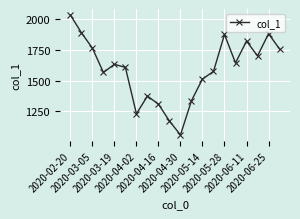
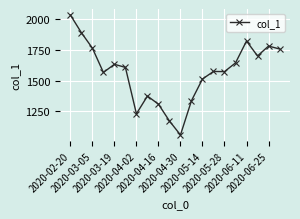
2020-05-28: 1880 -> 1570
2020-06-25: 1880 -> 1780
